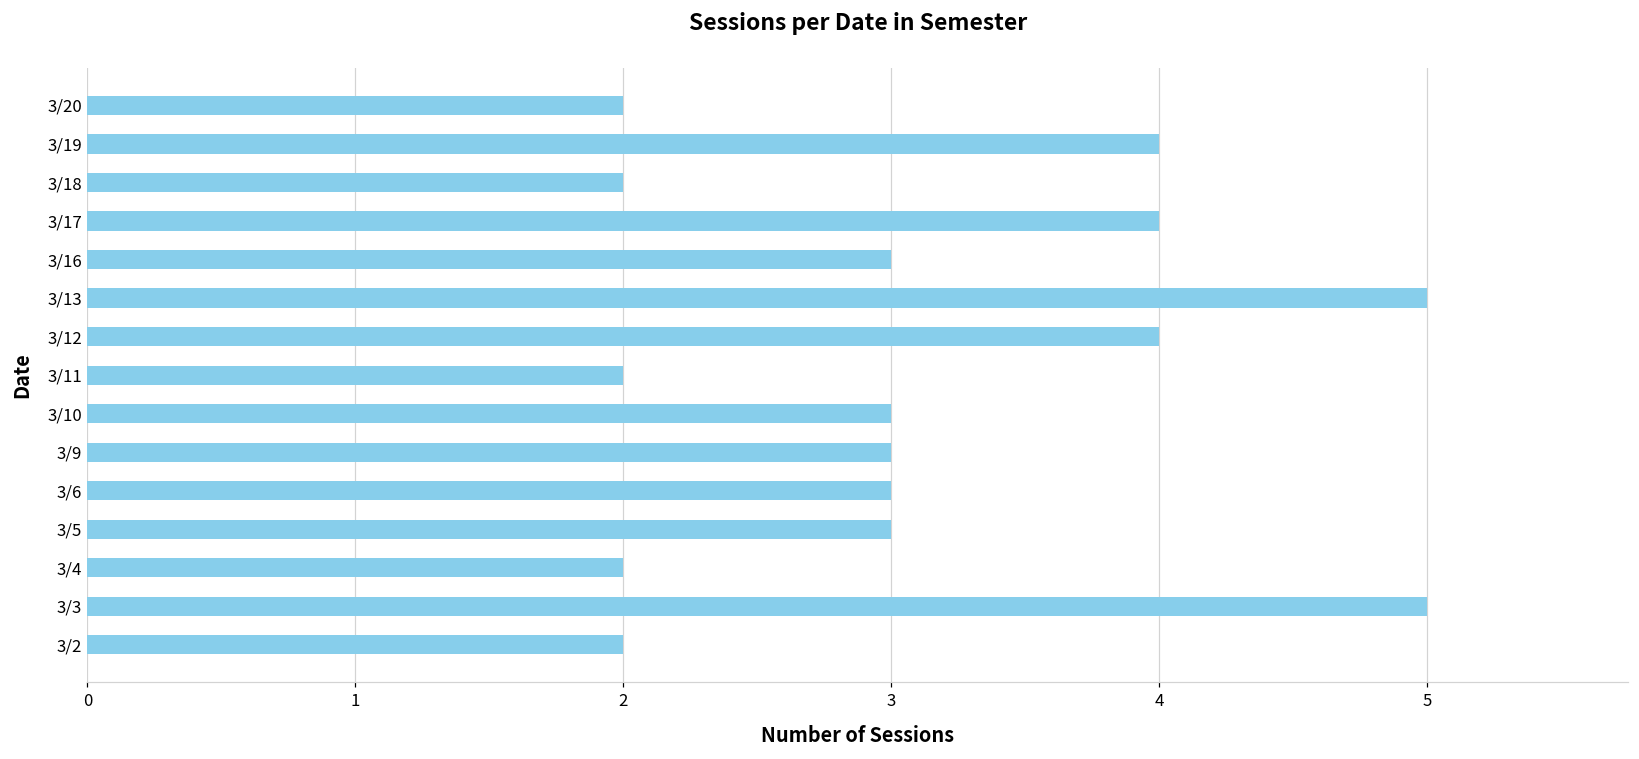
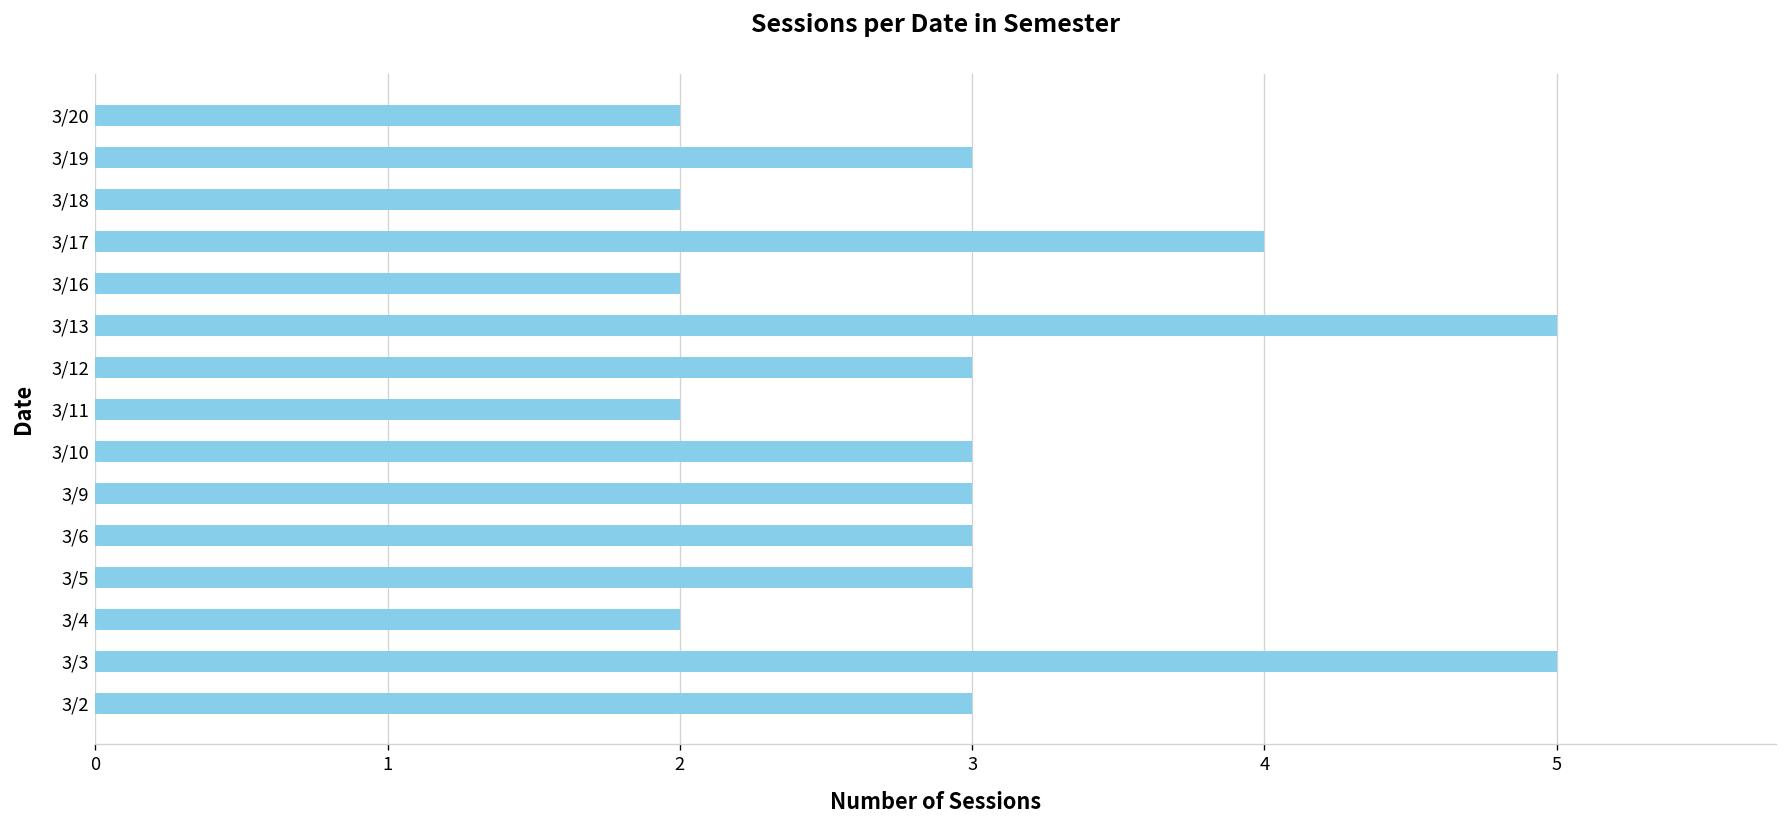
3/19: 4 -> 3
3/16: 3 -> 2
3/12: 4 -> 3
3/2: 2 -> 3
